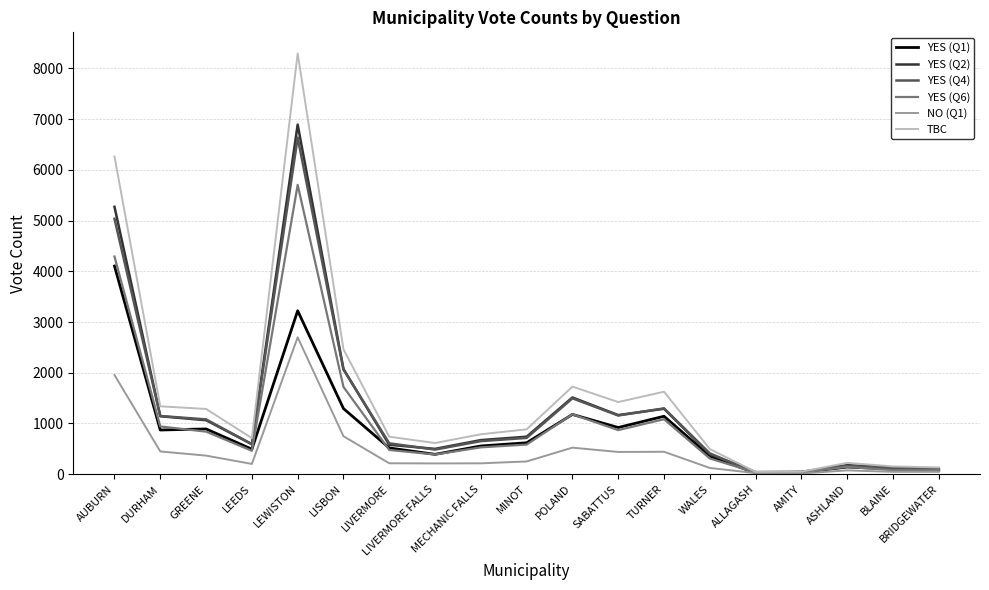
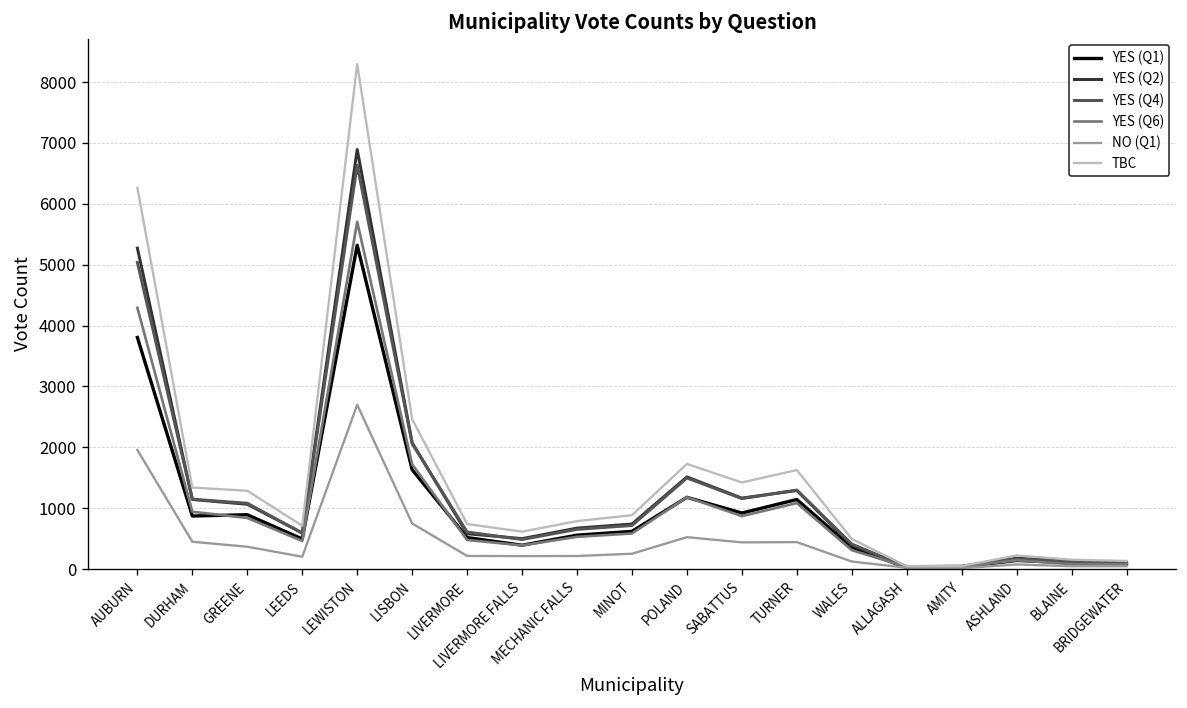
YES (Q1), AUBURN: 4100 -> 3800
YES (Q1), LEWISTON: 3200 -> 5300
YES (Q1), LISBON: 1300 -> 1600
